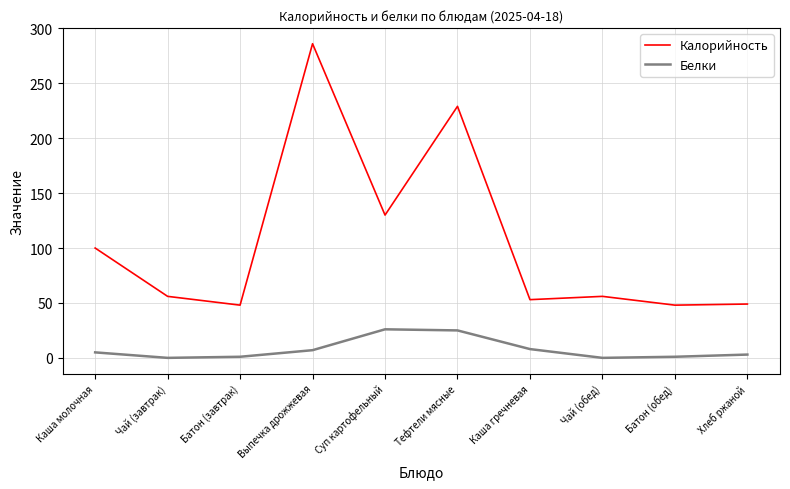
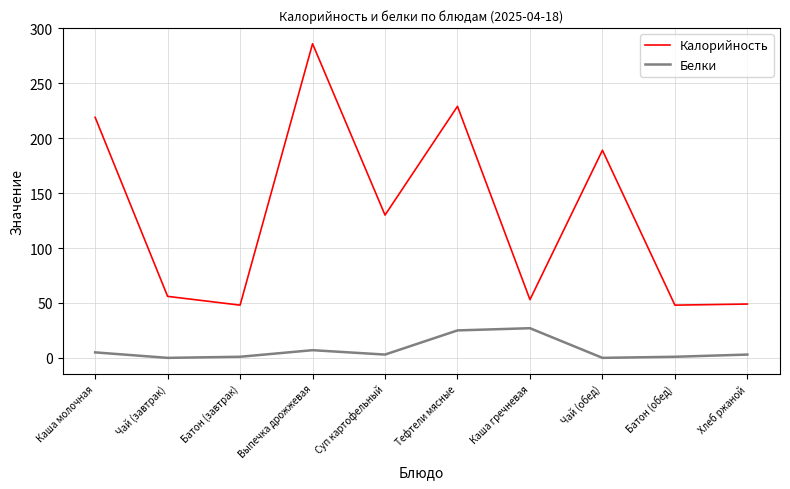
Калорийность, Каша молочная: 100 -> 219
Белки, Суп картофельный: 26 -> 3
Белки, Каша гречневая: 8 -> 27
Калорийность, Чай (обед): 56 -> 189
